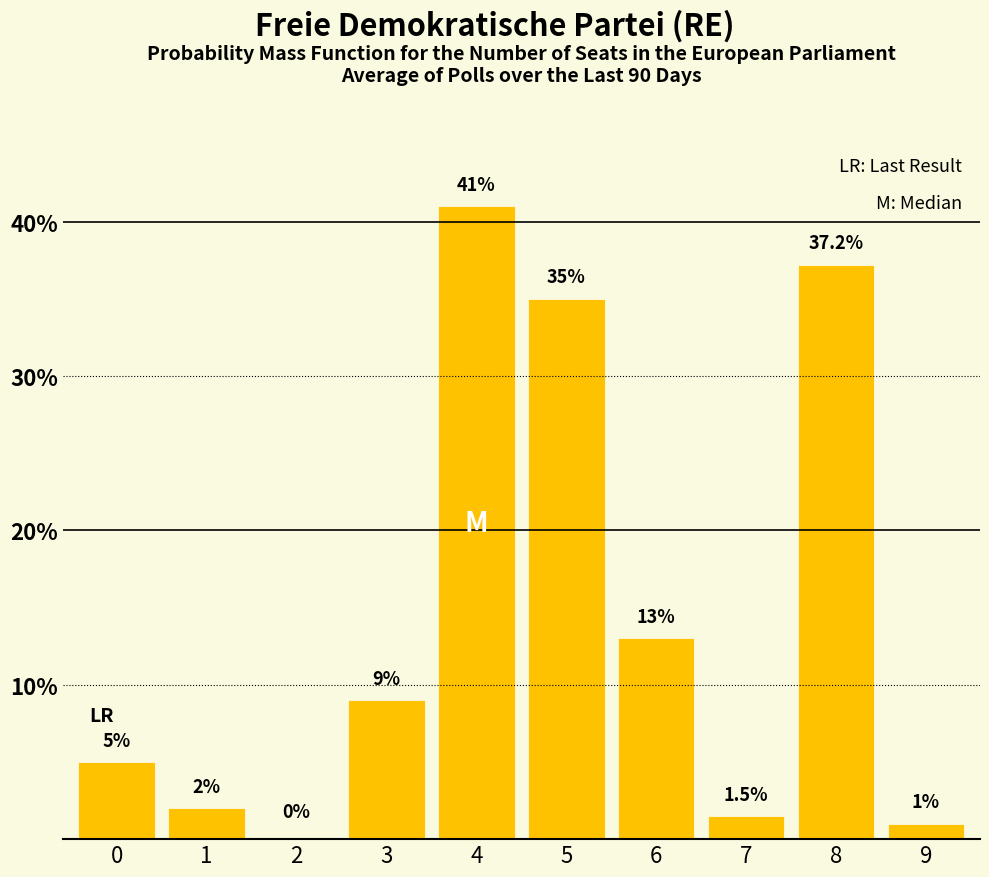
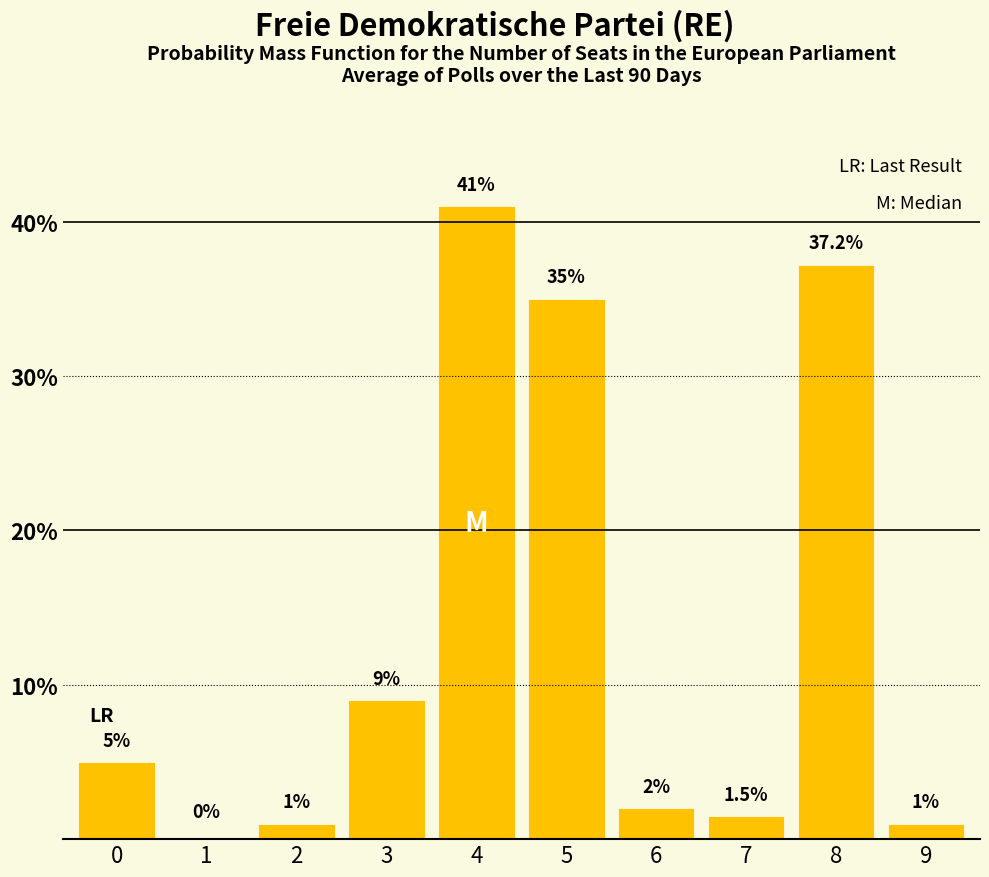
1: 2% -> 0%
2: 0% -> 1%
6: 13% -> 2%
